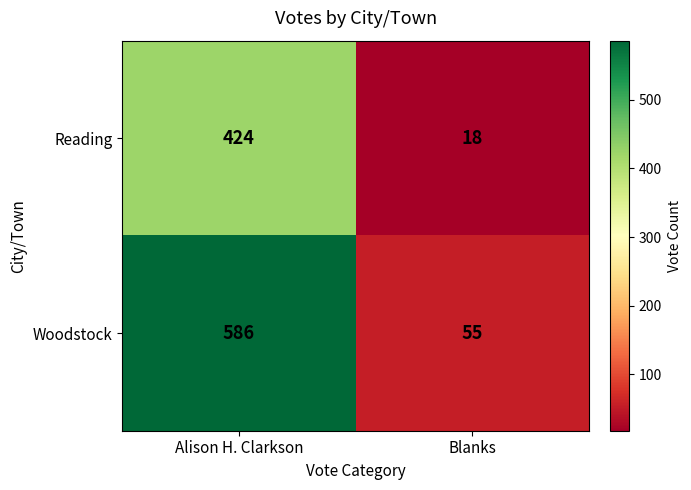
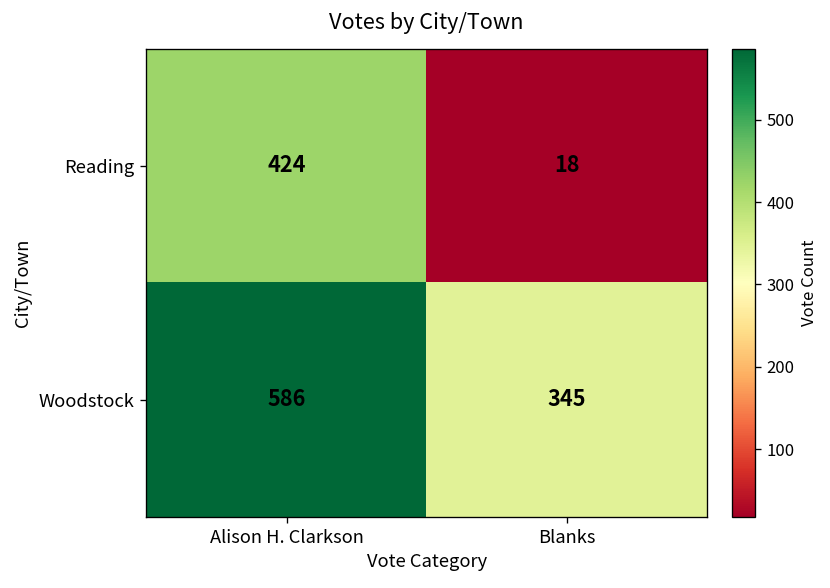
Woodstock, Blanks: 55 -> 345
